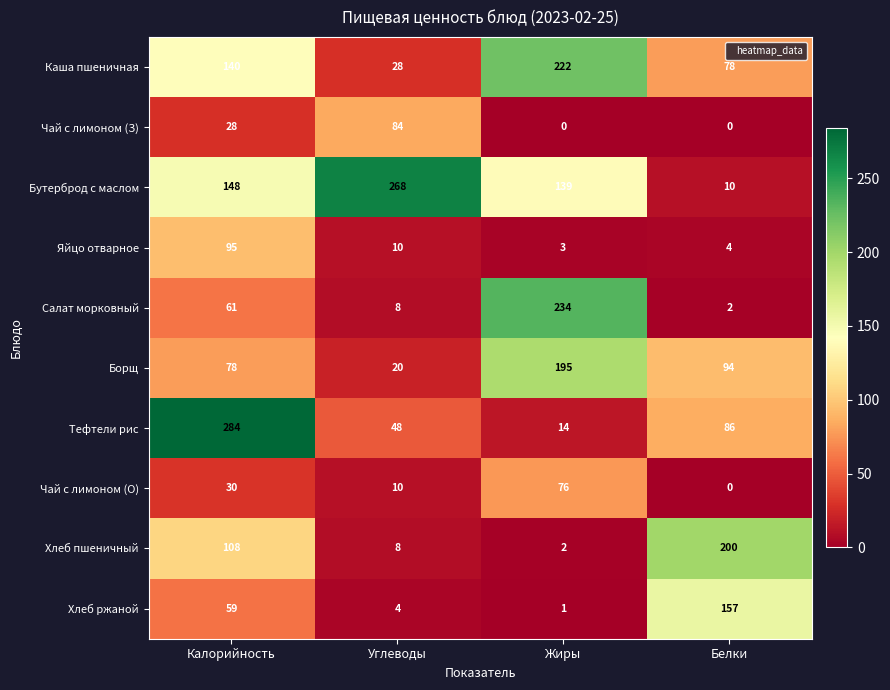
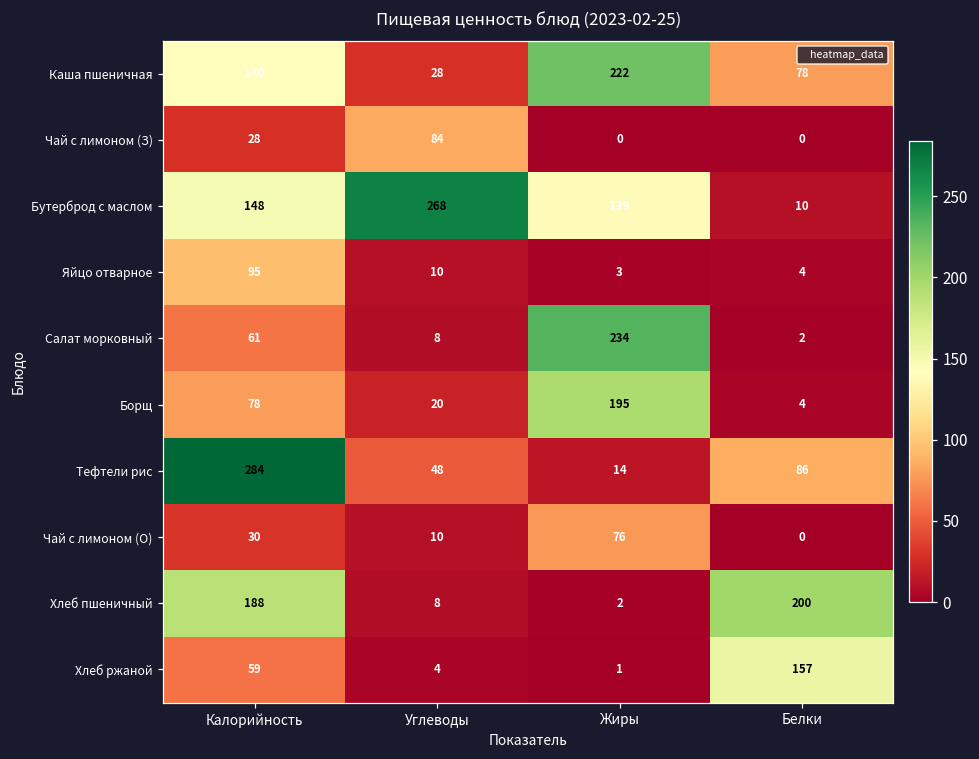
Борщ, Белки: 94 -> 4
Хлеб пшеничный, Калорийность: 108 -> 188
